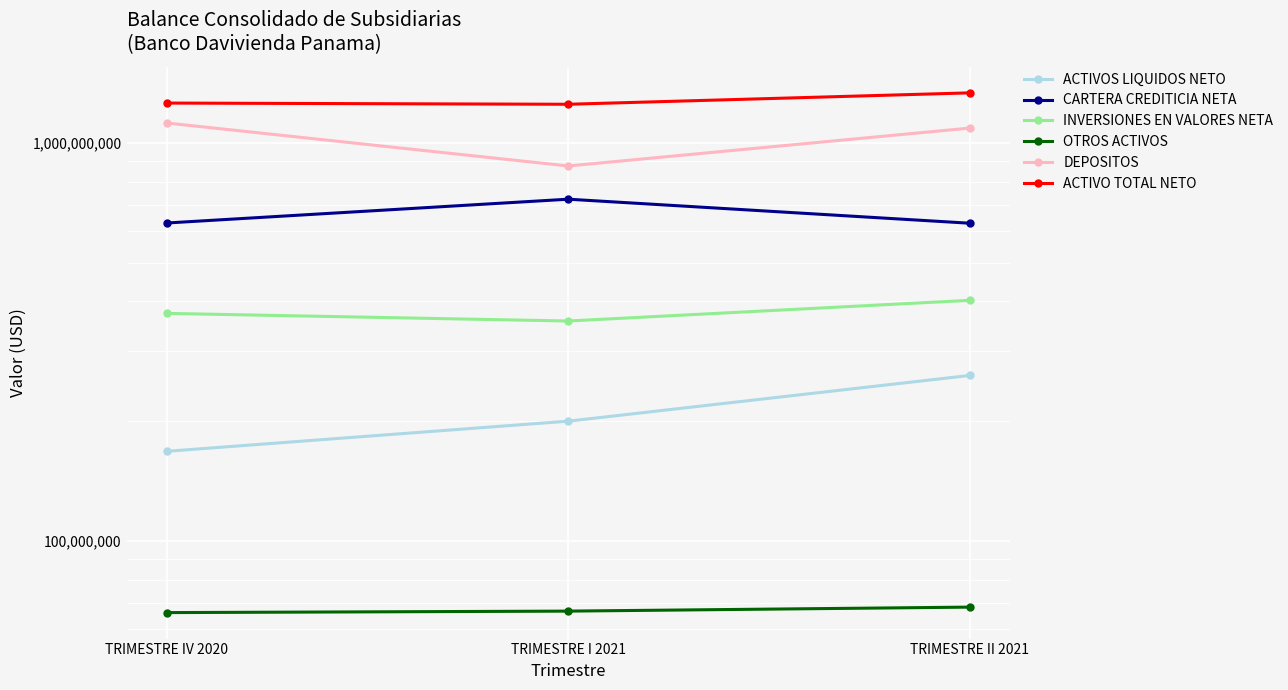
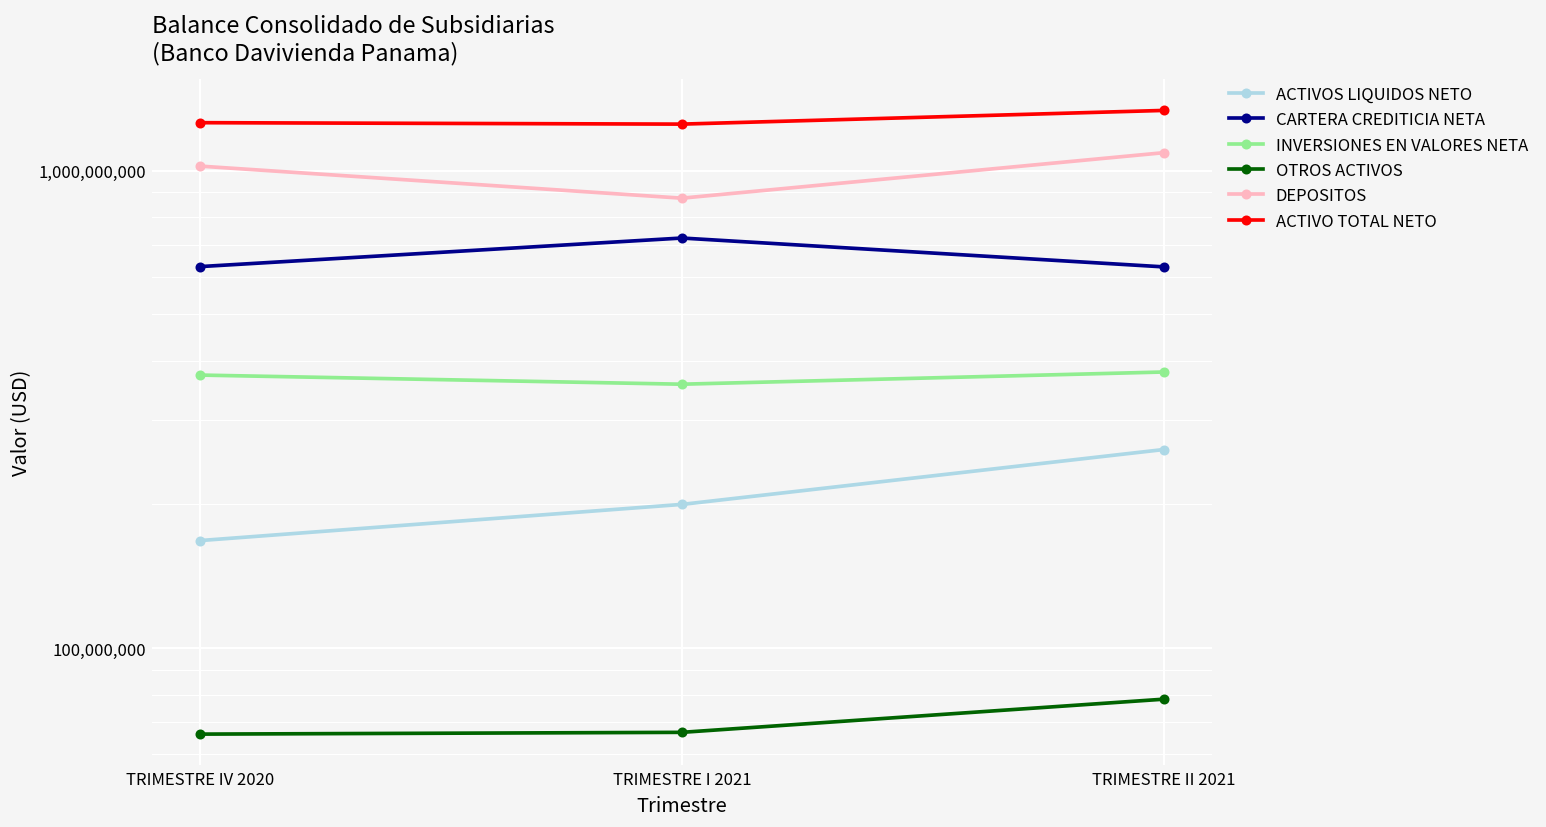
DEPOSITOS, TRIMESTRE IV 2020: 1,120,000,000 -> 1,020,000,000
INVERSIONES EN VALORES NETA, TRIMESTRE II 2021: 400,000,000 -> 380,000,000
OTROS ACTIVOS, TRIMESTRE II 2021: 68,000,000 -> 78,000,000
